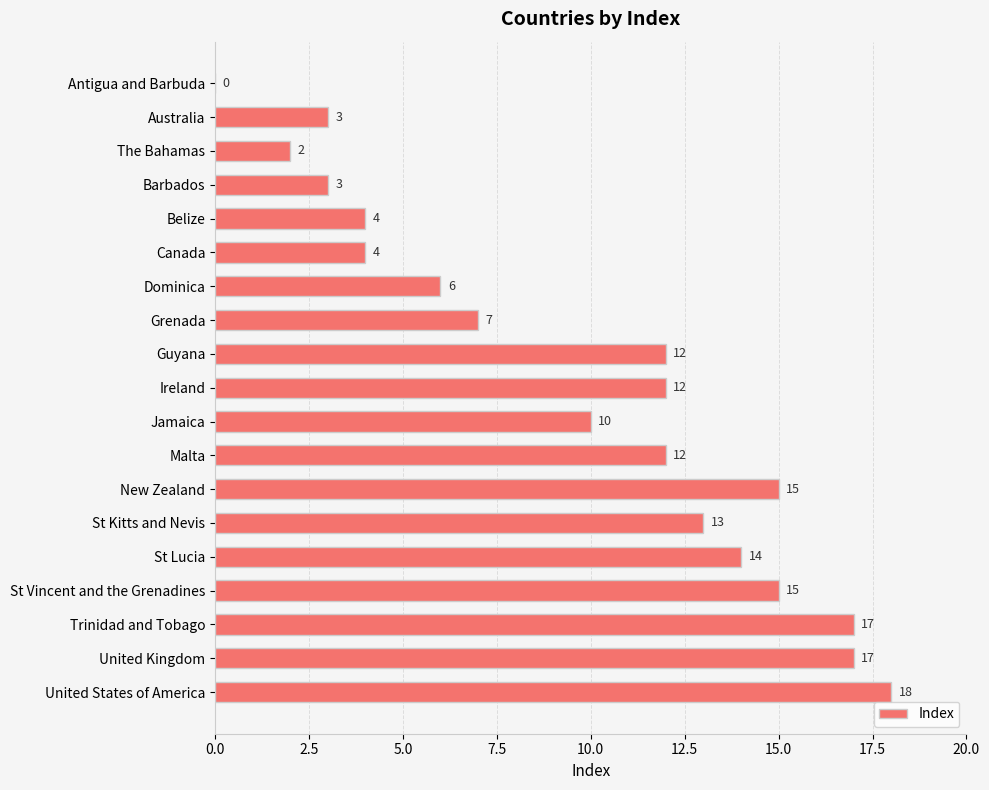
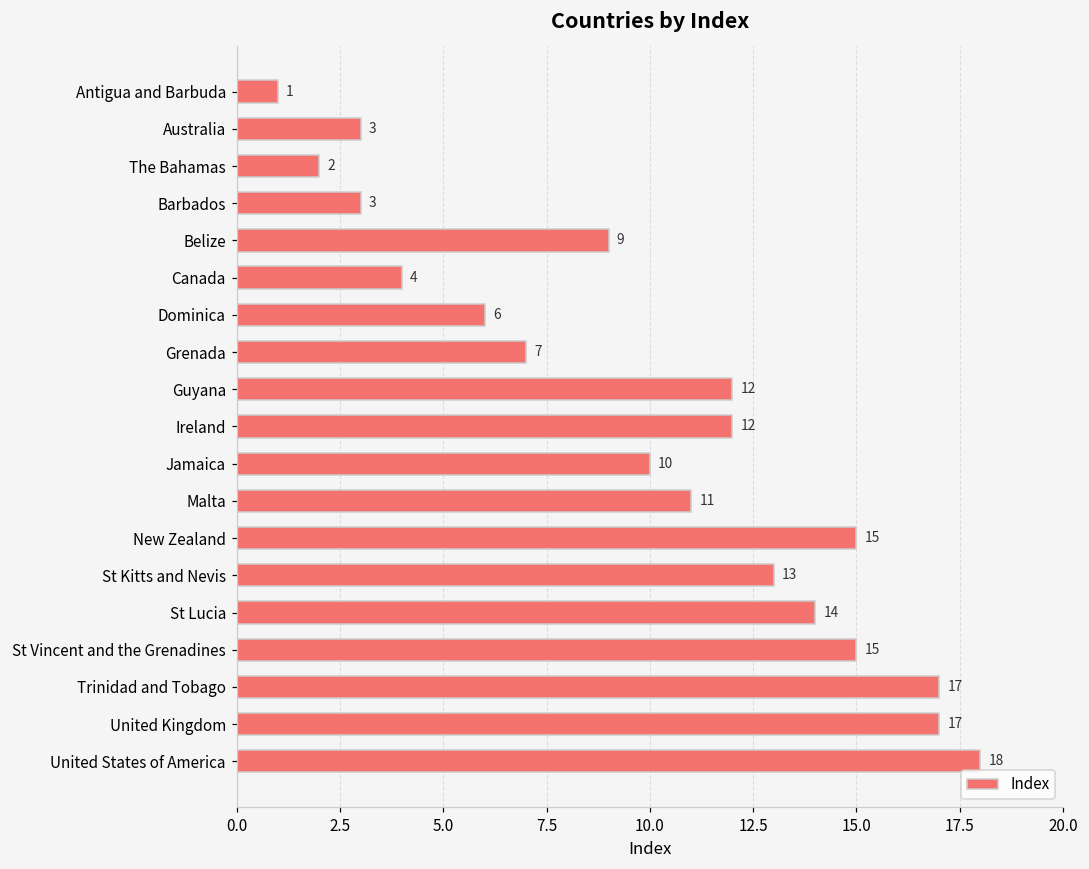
Antigua and Barbuda: 0 -> 1
Belize: 4 -> 9
Malta: 12 -> 11
